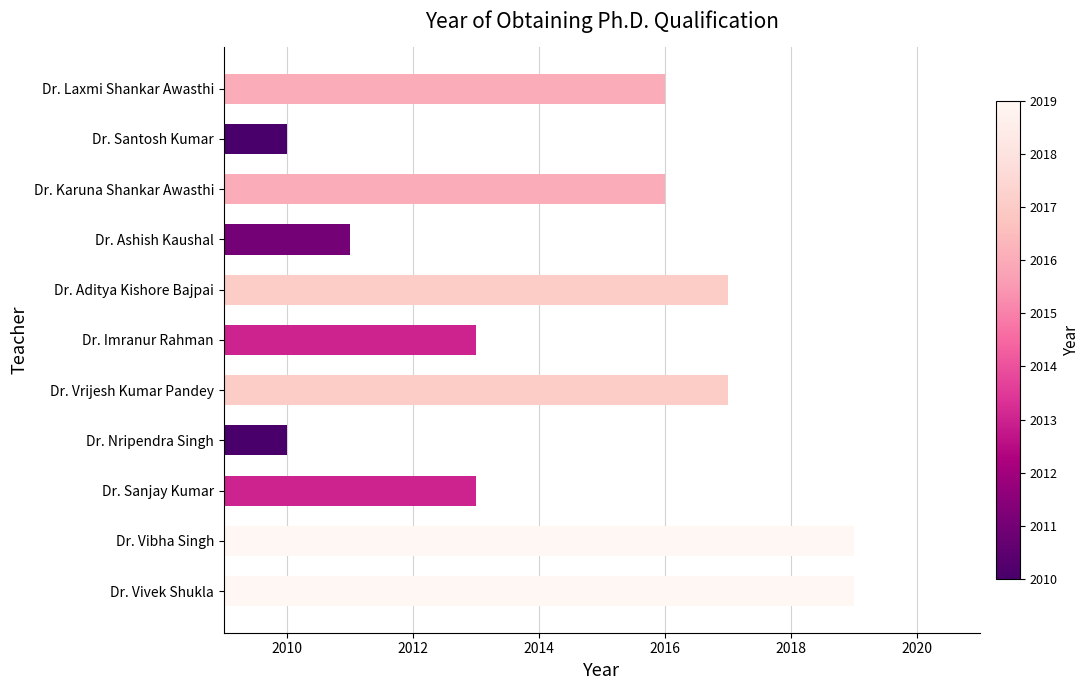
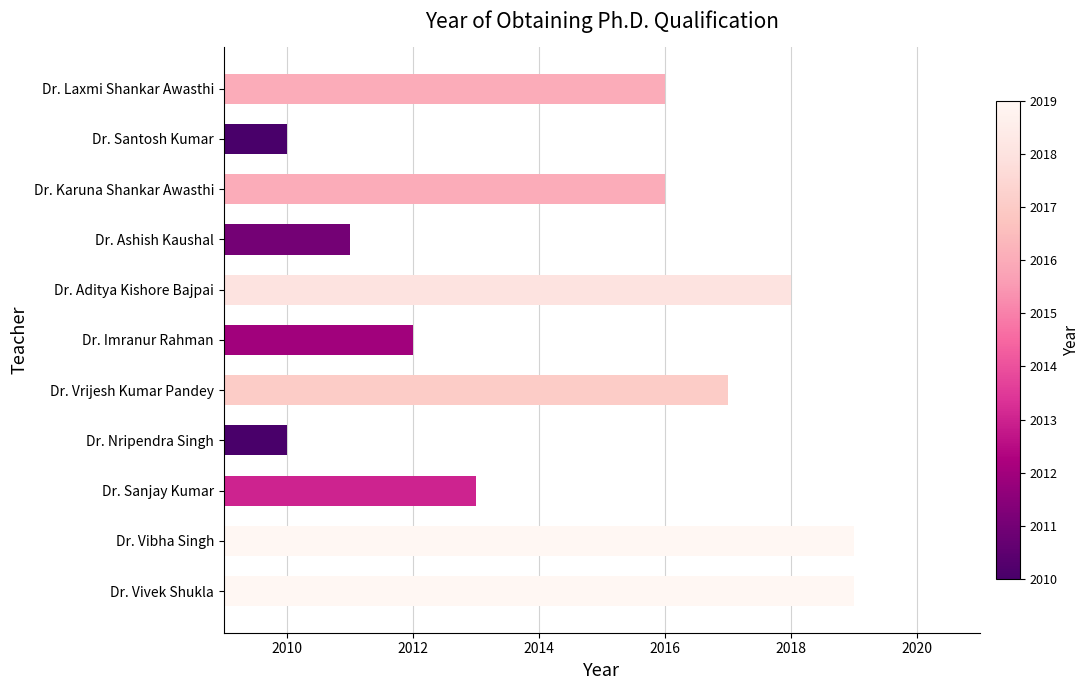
Dr. Aditya Kishore Bajpai: 2017 -> 2018
Dr. Imranur Rahman: 2013 -> 2012
